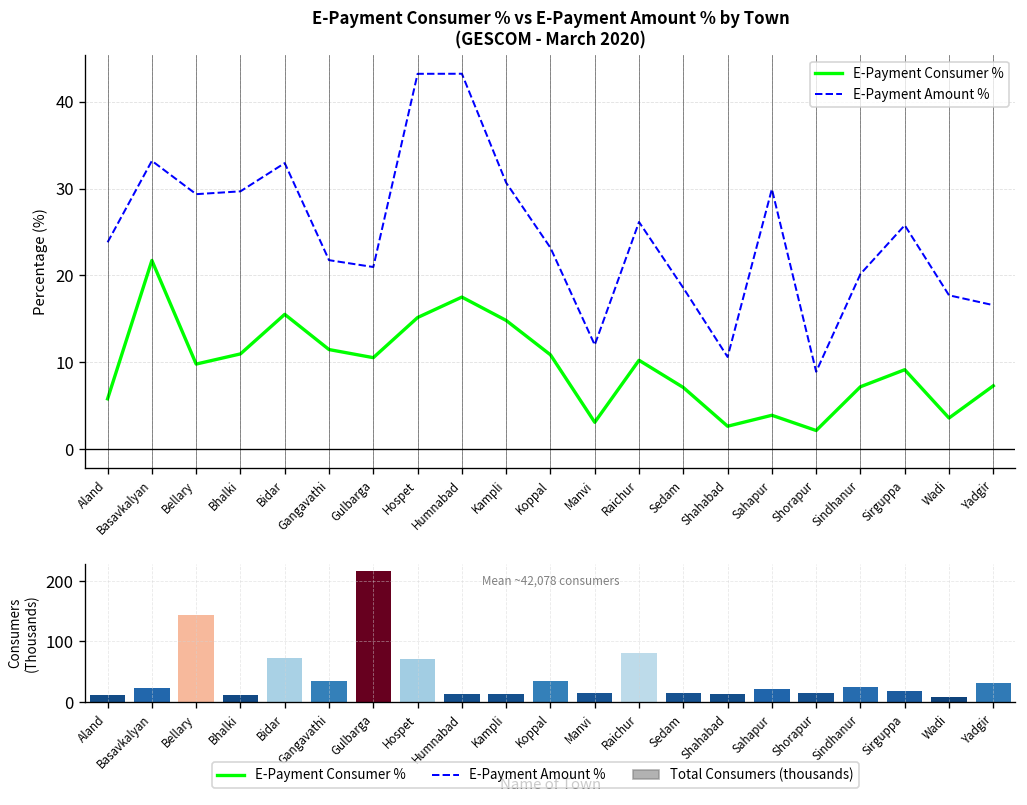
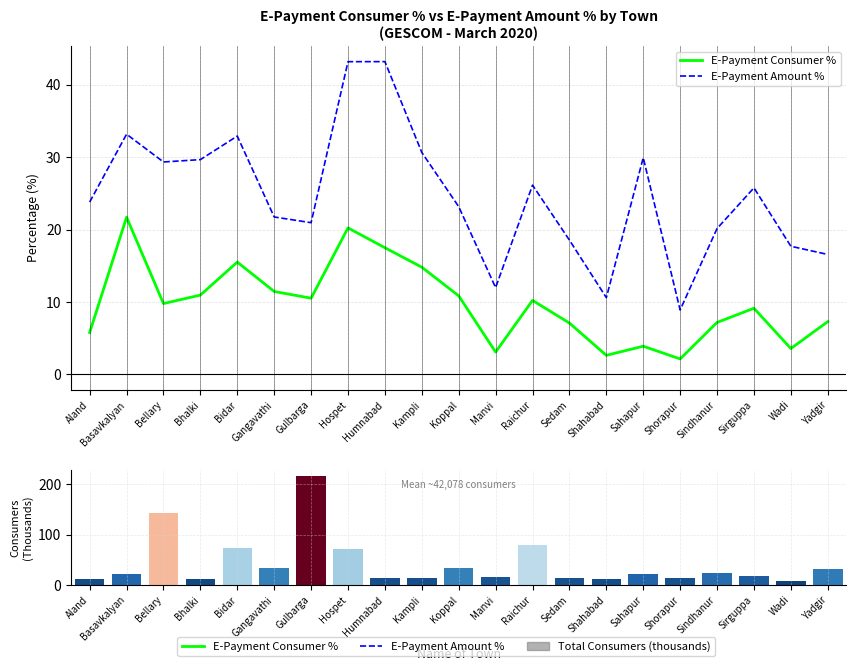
E-Payment Consumer % vs E-Payment Amount % by Town (GESCOM - March 2020), E-Payment Consumer %, Hospet: 15 -> 20
